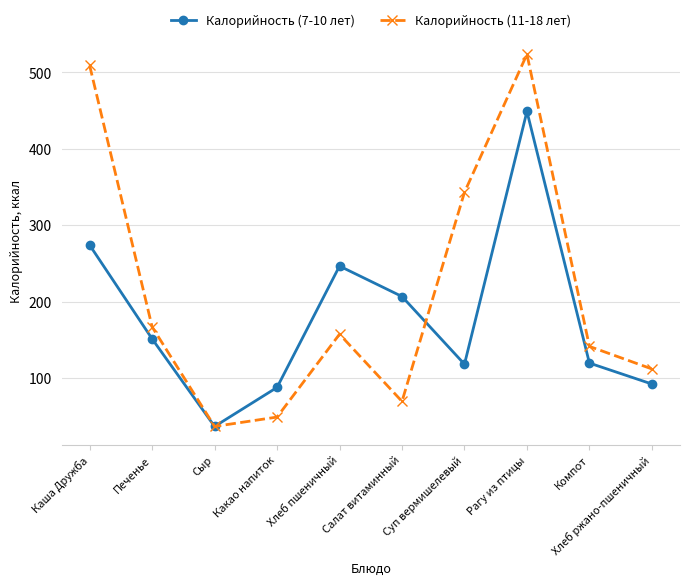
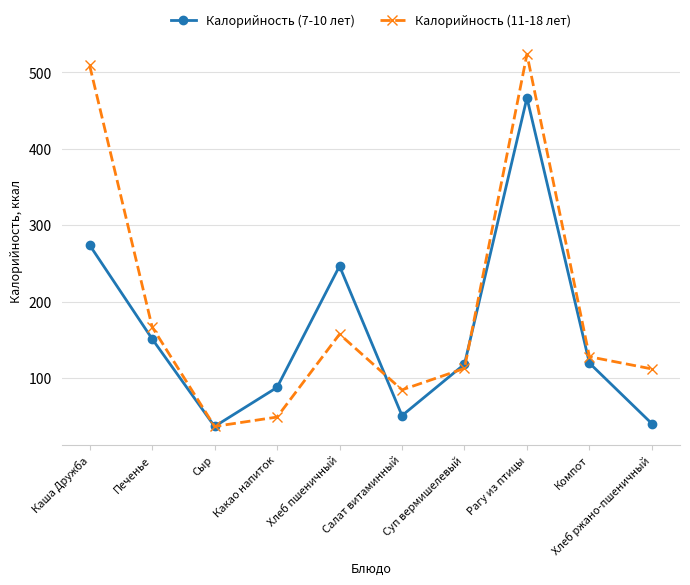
Калорийность (7-10 лет), Салат витаминный: 210 -> 50
Калорийность (11-18 лет), Салат витаминный: 70 -> 80
Калорийность (11-18 лет), Суп вермишелевый: 340 -> 110
Калорийность (7-10 лет), Рагу из птицы: 450 -> 470
Калорийность (11-18 лет), Компот: 140 -> 130
Калорийность (7-10 лет), Хлеб ржано-пшеничный: 90 -> 40
